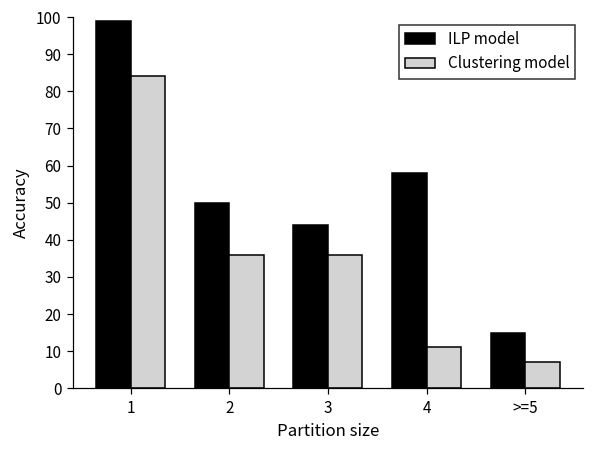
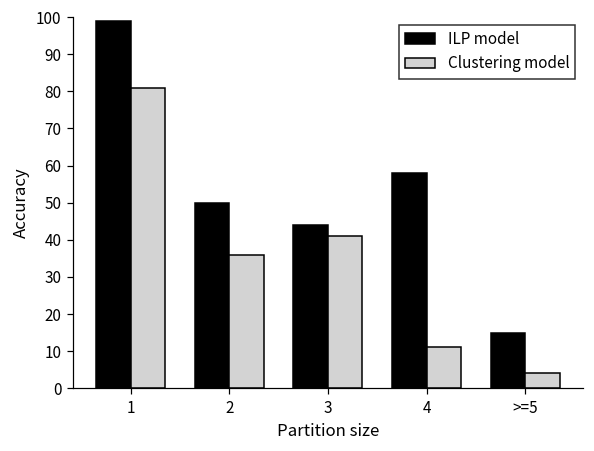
Clustering model, 1: 84 -> 81
Clustering model, 3: 36 -> 41
Clustering model, >=5: 7 -> 4
